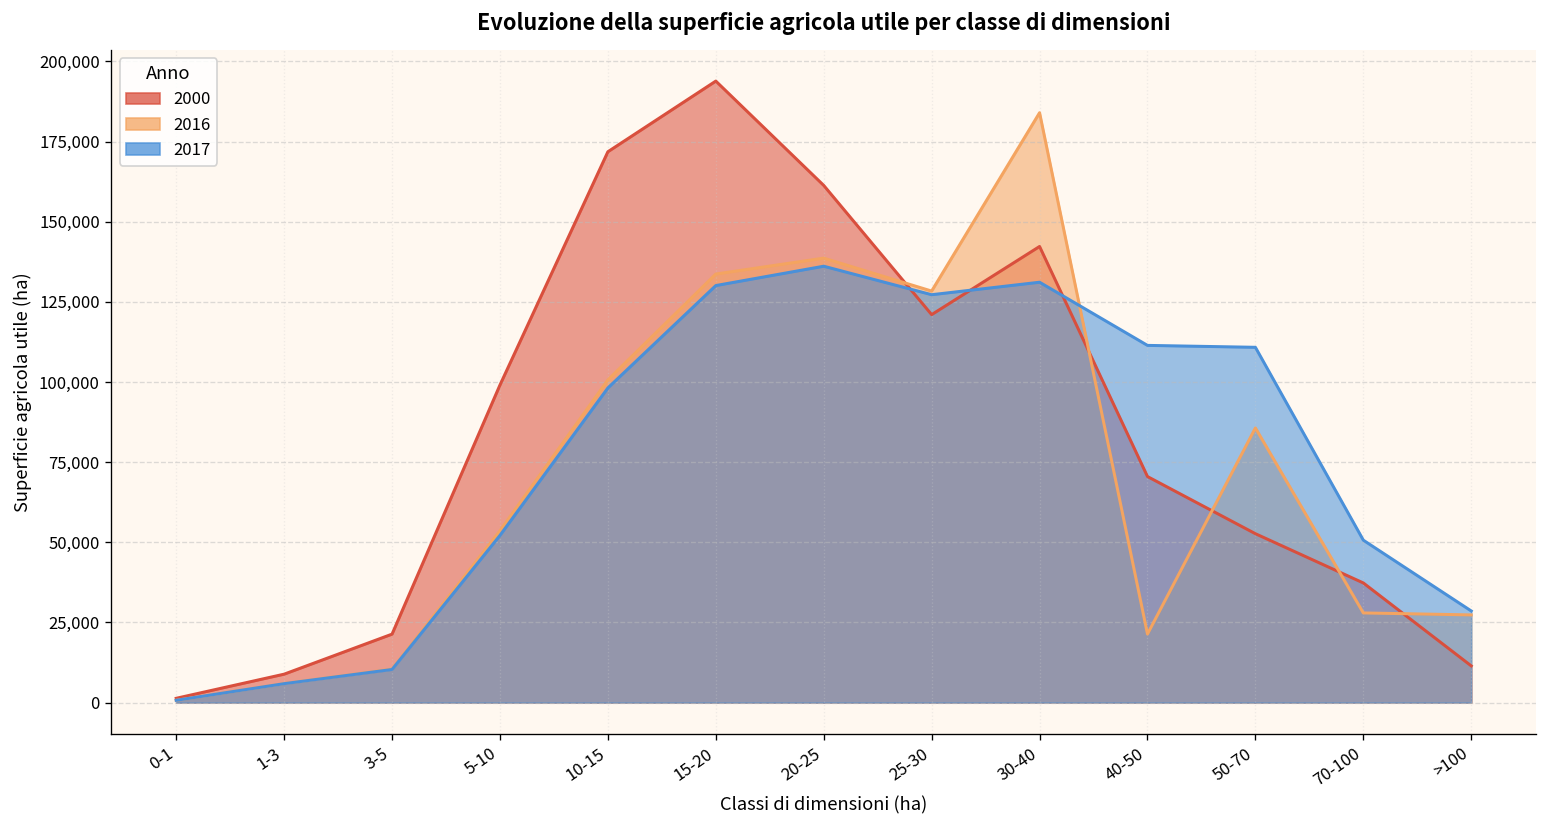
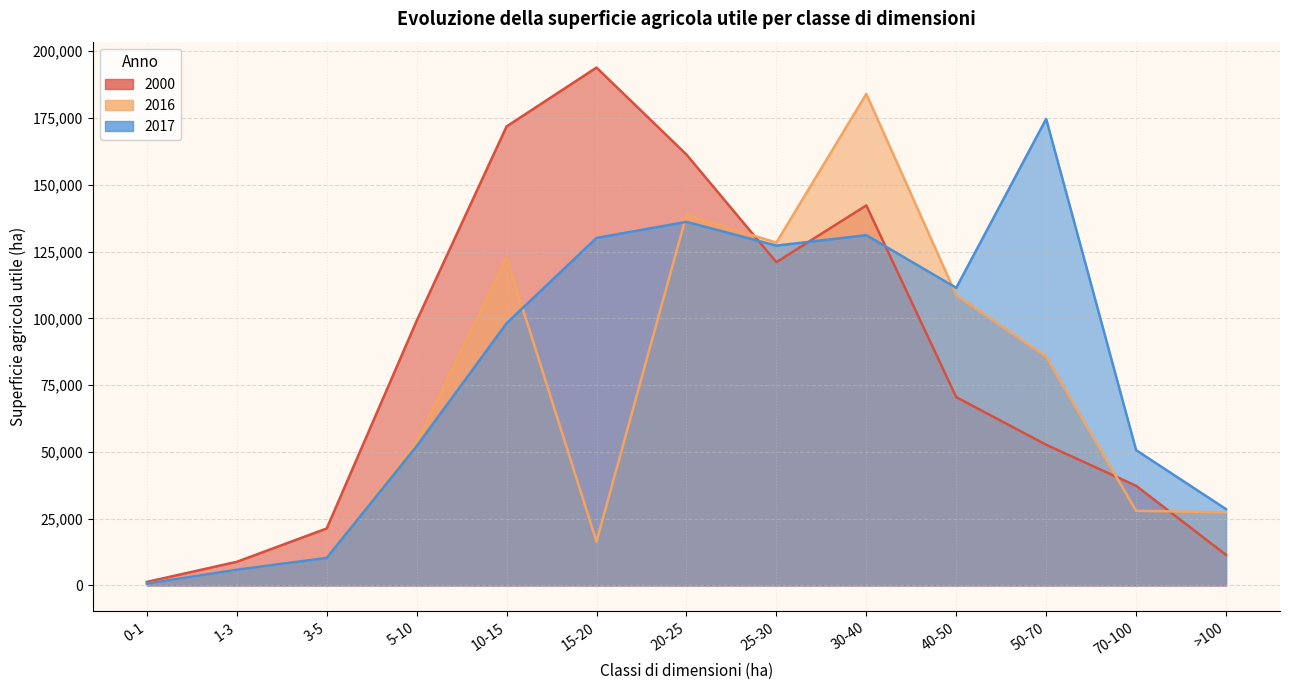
2016, 10-15: 101,000 -> 123,000
2016, 15-20: 134,000 -> 16,000
2016, 40-50: 21,000 -> 109,000
2017, 50-70: 111,000 -> 175,000
